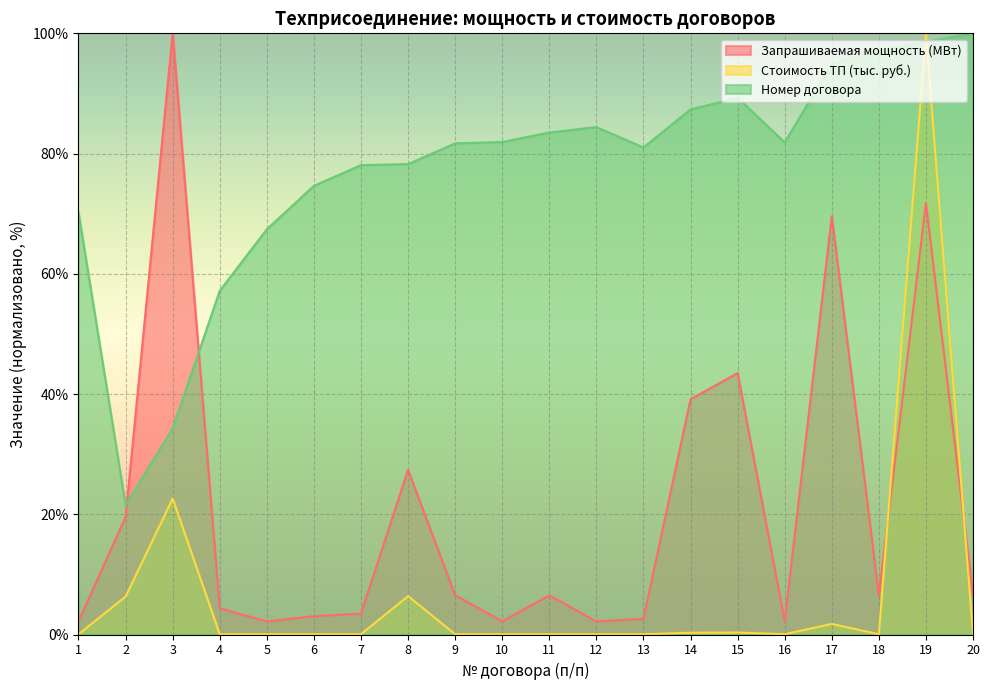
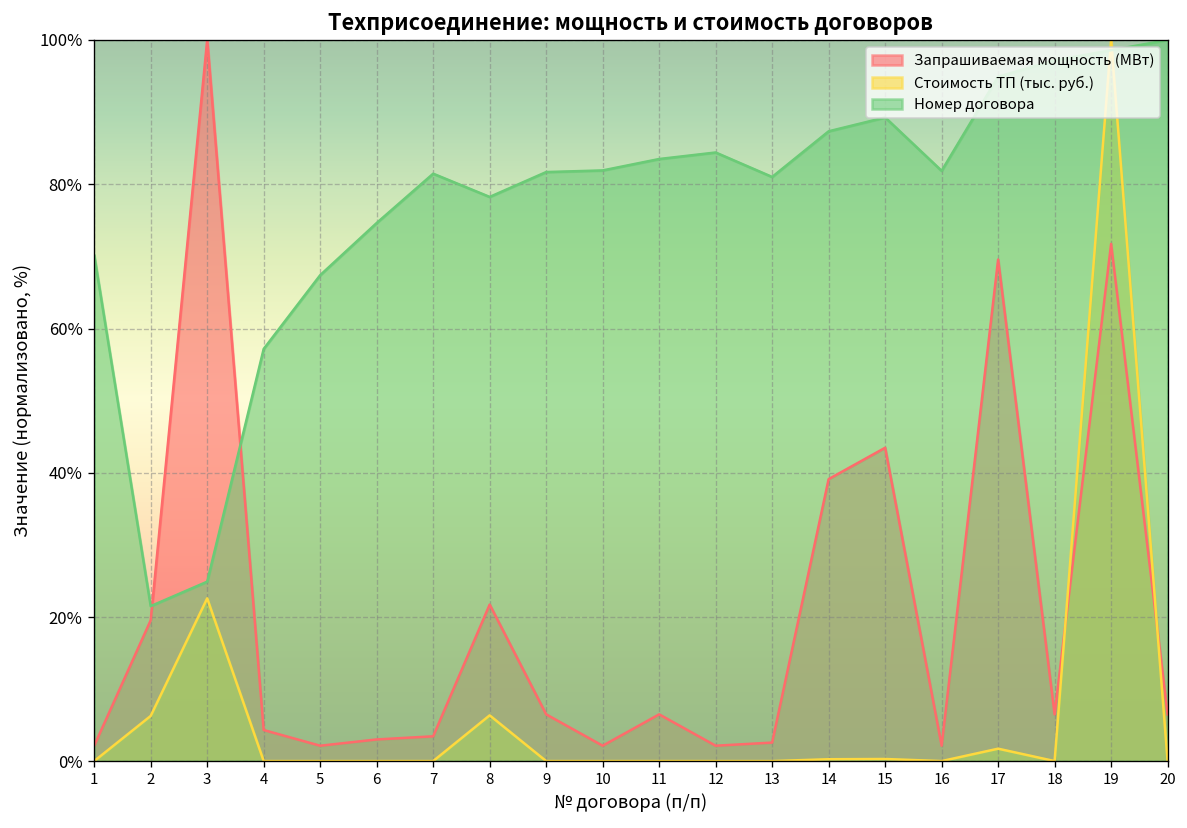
Номер договора, 3: 34% -> 25%
Номер договора, 7: 78% -> 81%
Запрашиваемая мощность (МВт), 8: 27% -> 22%
